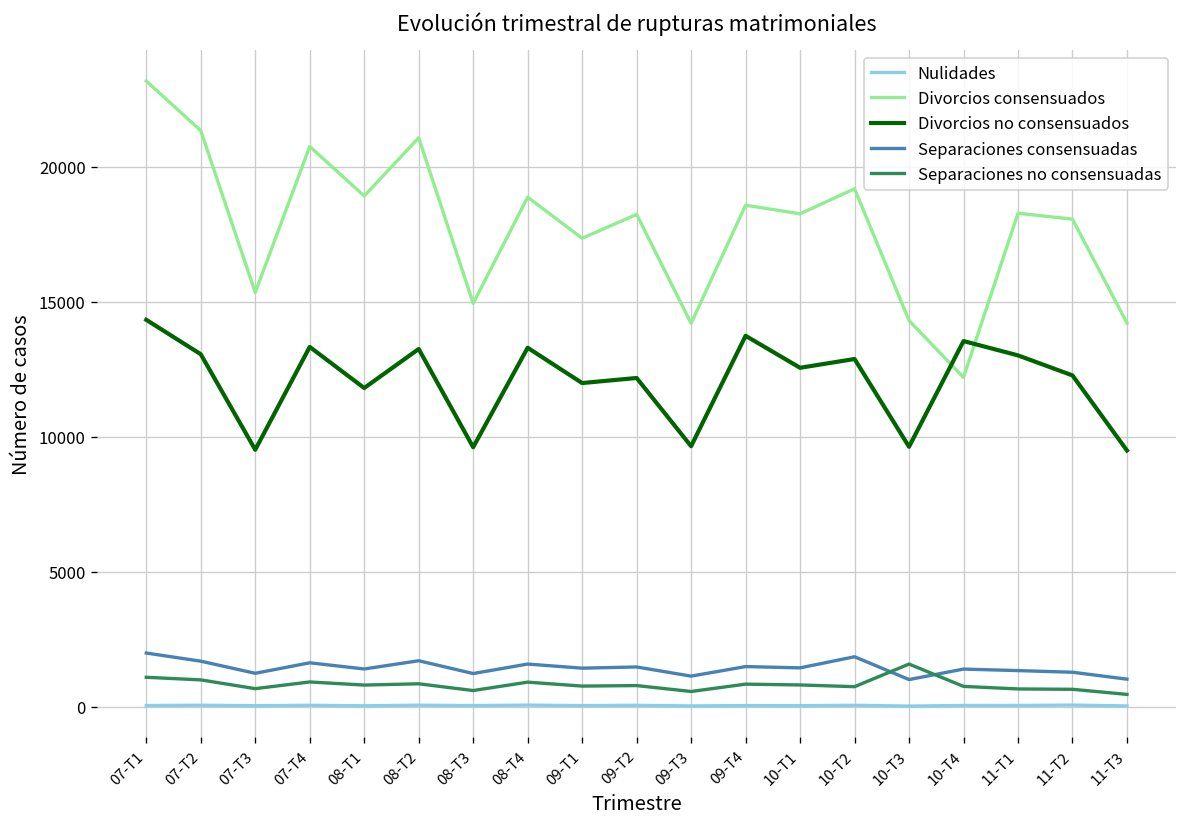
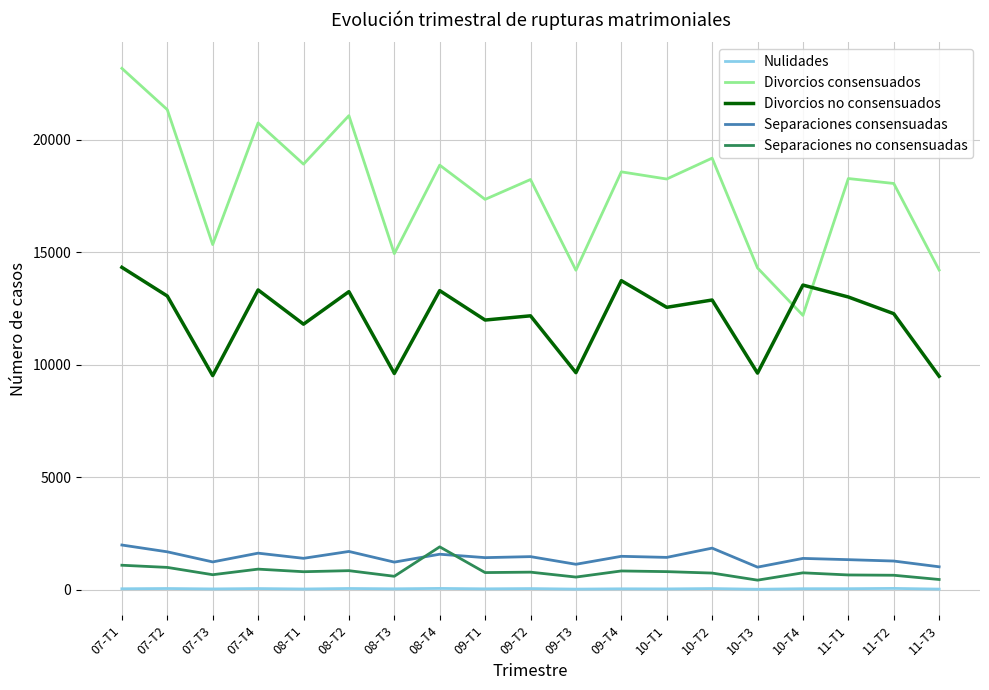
Separaciones no consensuadas, 08-T4: 900 -> 1900
Separaciones no consensuadas, 10-T3: 1600 -> 400
